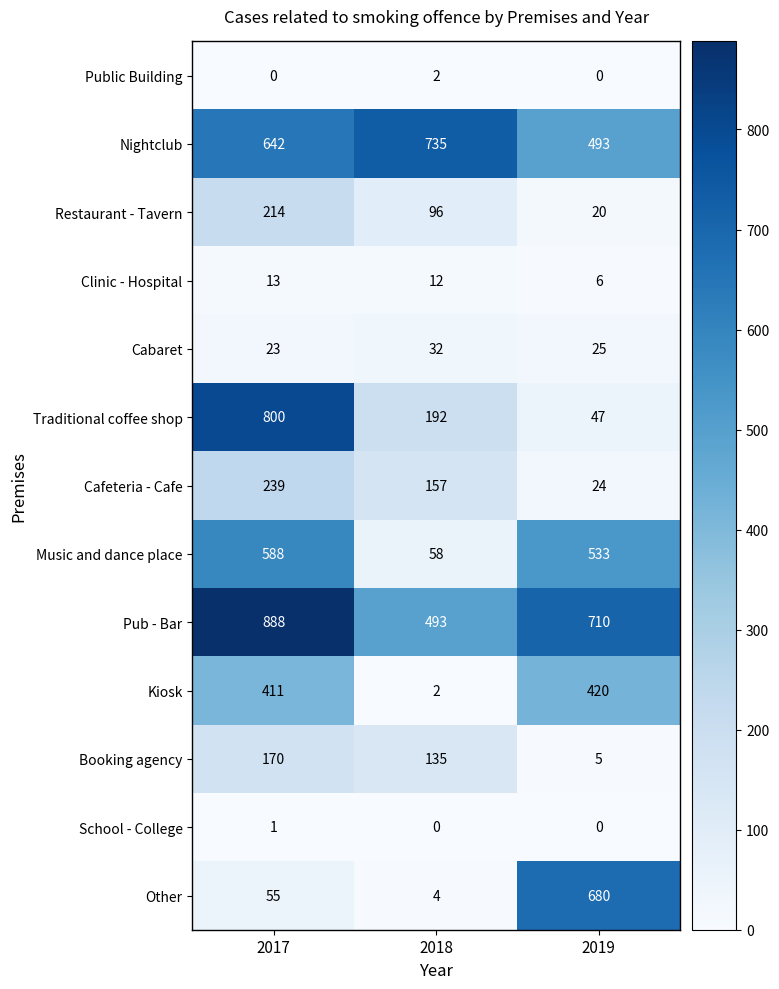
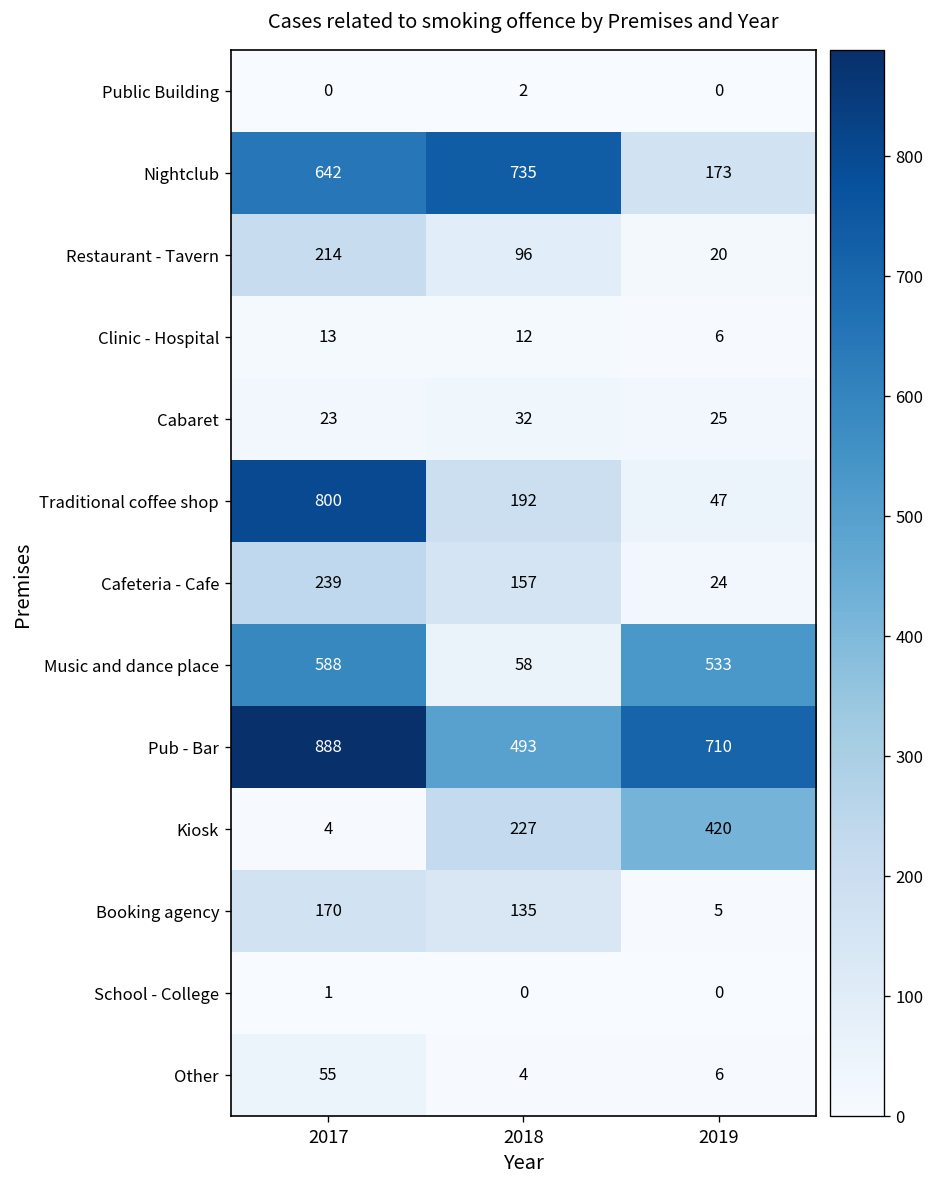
Nightclub, 2019: 493 -> 173
Kiosk, 2017: 411 -> 4
Kiosk, 2018: 2 -> 227
Other, 2019: 680 -> 6
